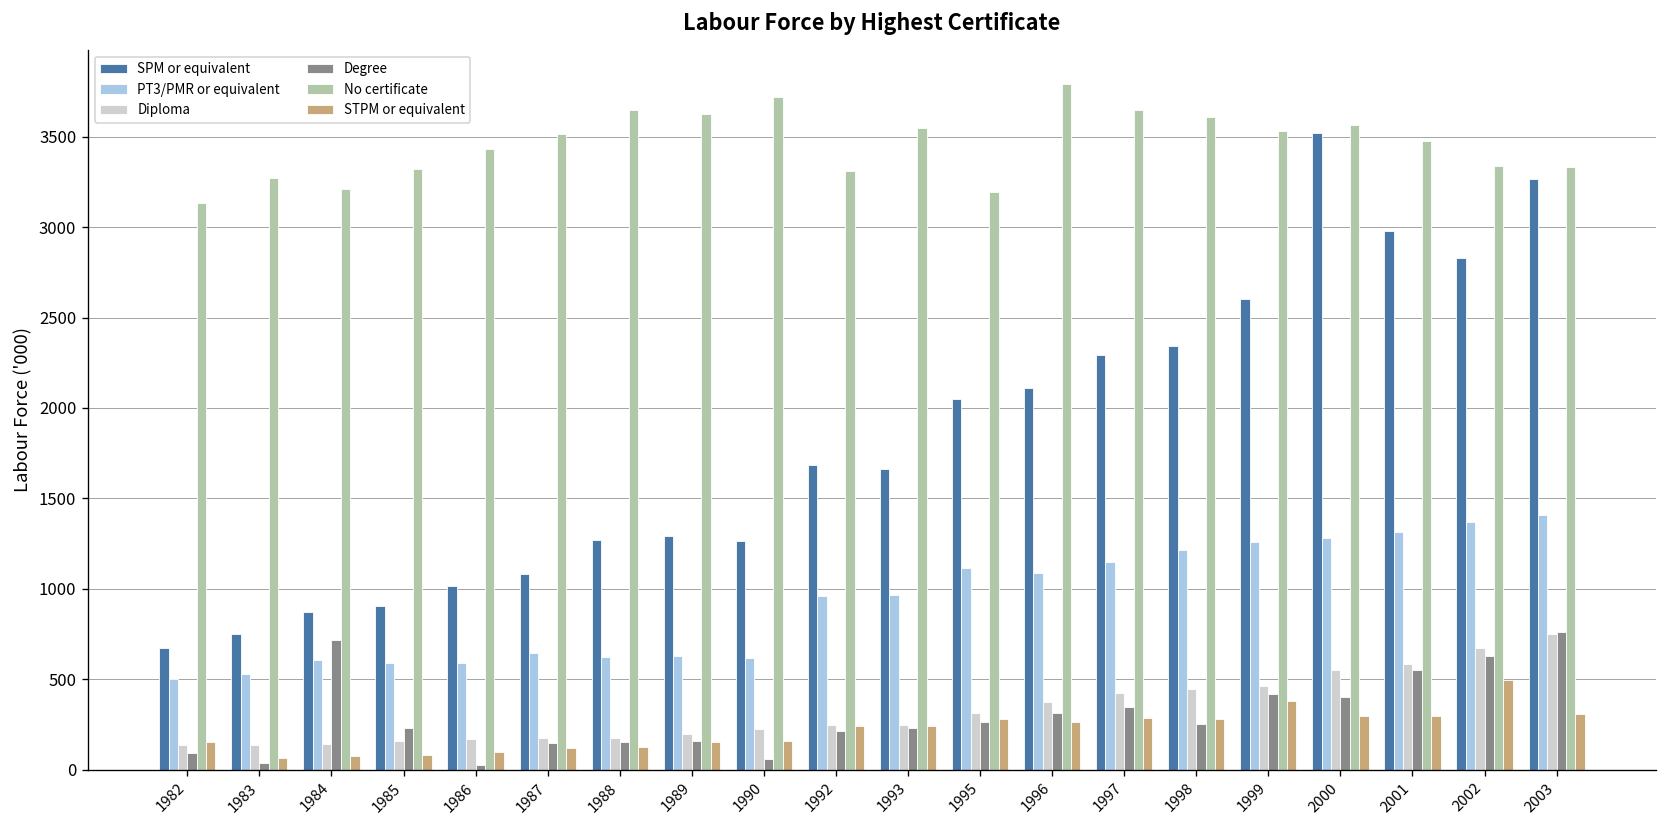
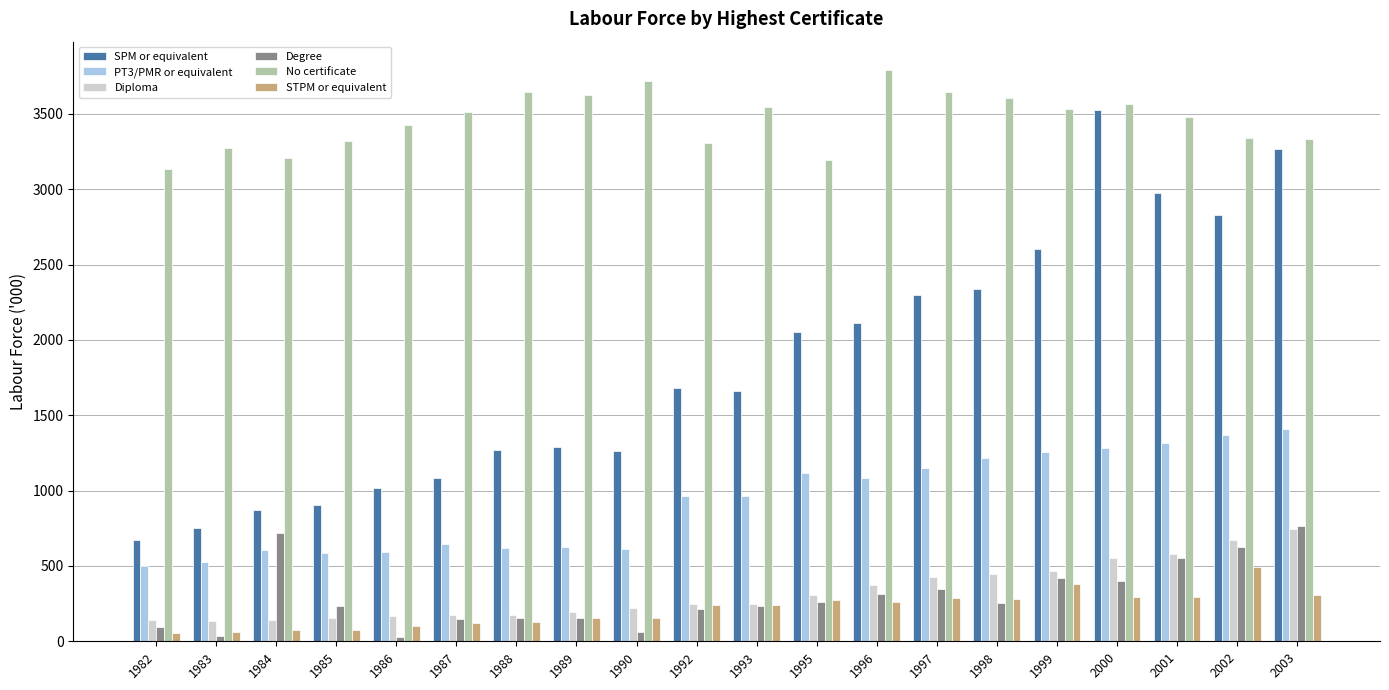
STPM or equivalent, 1982: 150 -> 50
